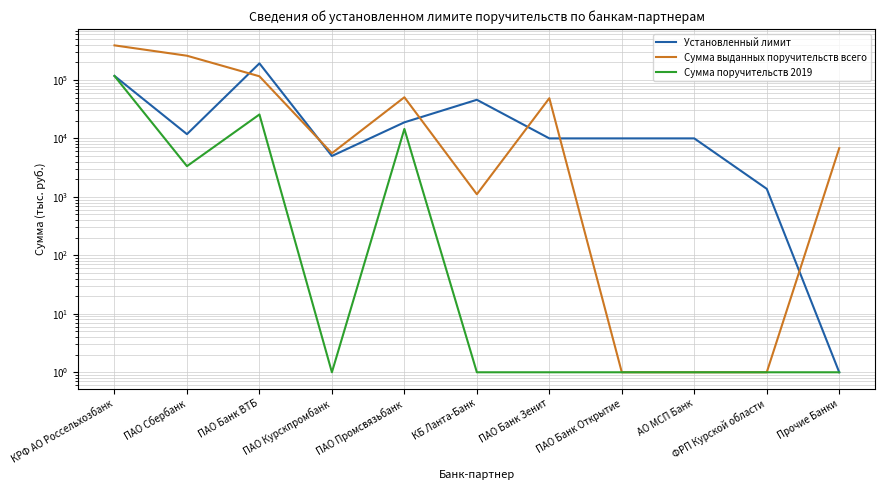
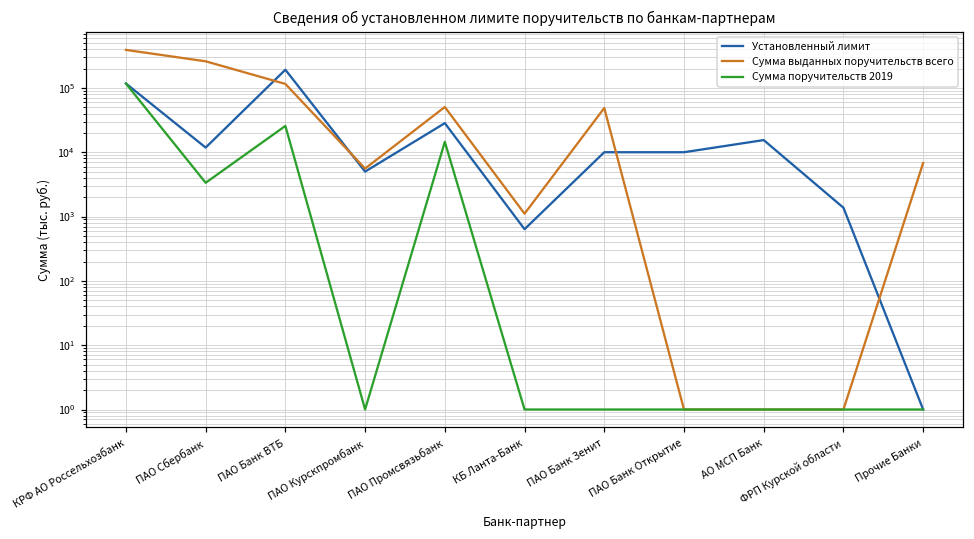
Установленный лимит, ПАО Промсвязьбанк: 19000 -> 30000
Установленный лимит, КБ Ланта-Банк: 50000 -> 600
Установленный лимит, АО МСП Банк: 10000 -> 15000
